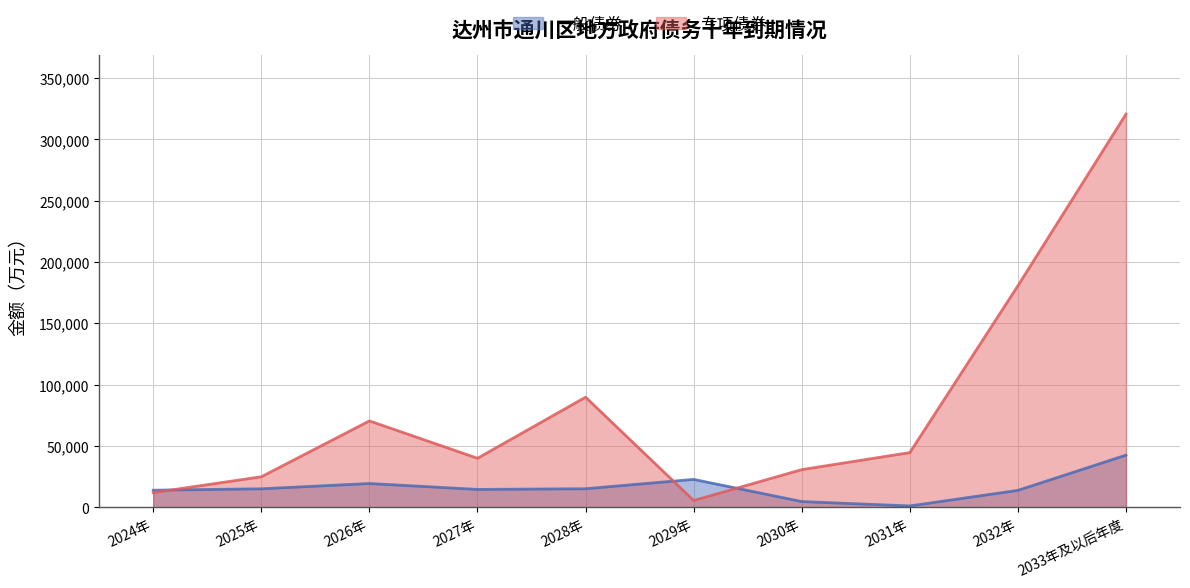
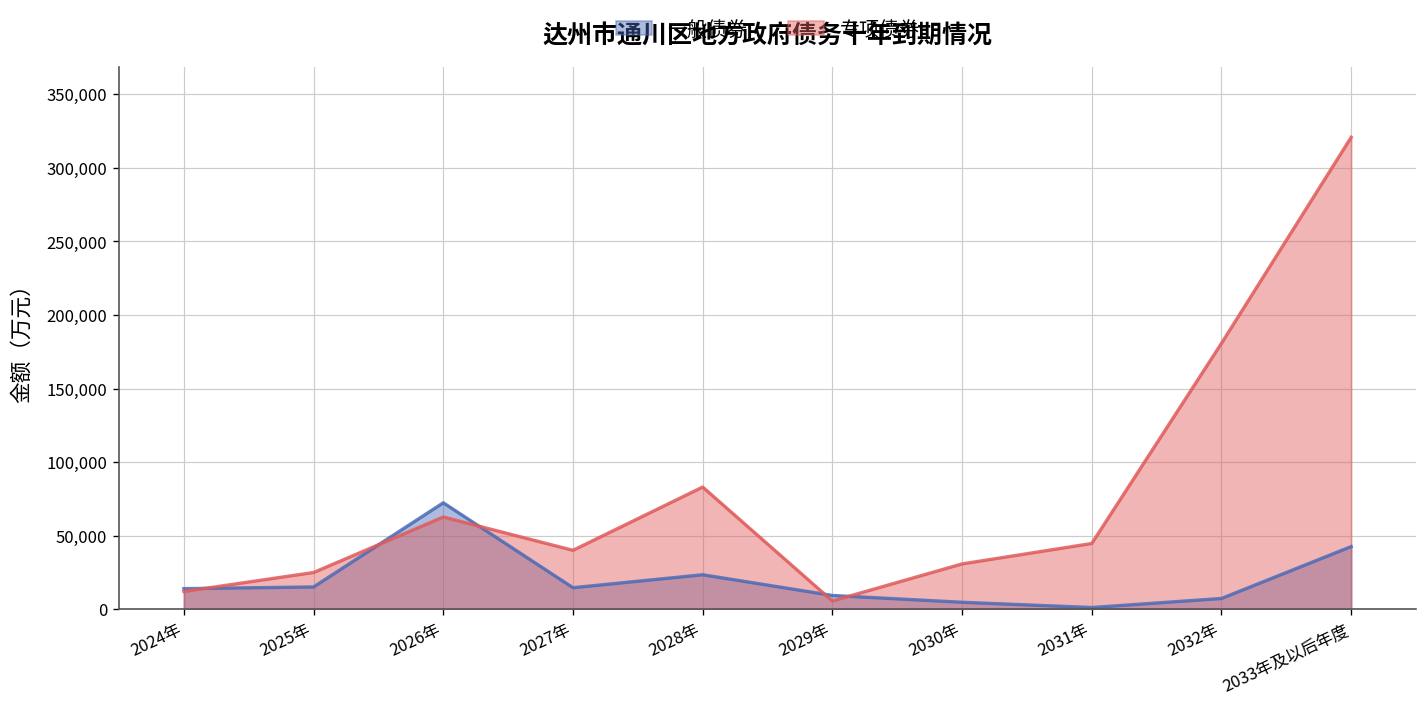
一般债券, 2026年: 19,000 -> 72,000
专项债券, 2026年: 71,000 -> 63,000
一般债券, 2028年: 15,000 -> 23,000
专项债券, 2028年: 90,000 -> 83,000
一般债券, 2029年: 23,000 -> 9,000
一般债券, 2032年: 14,000 -> 7,000
